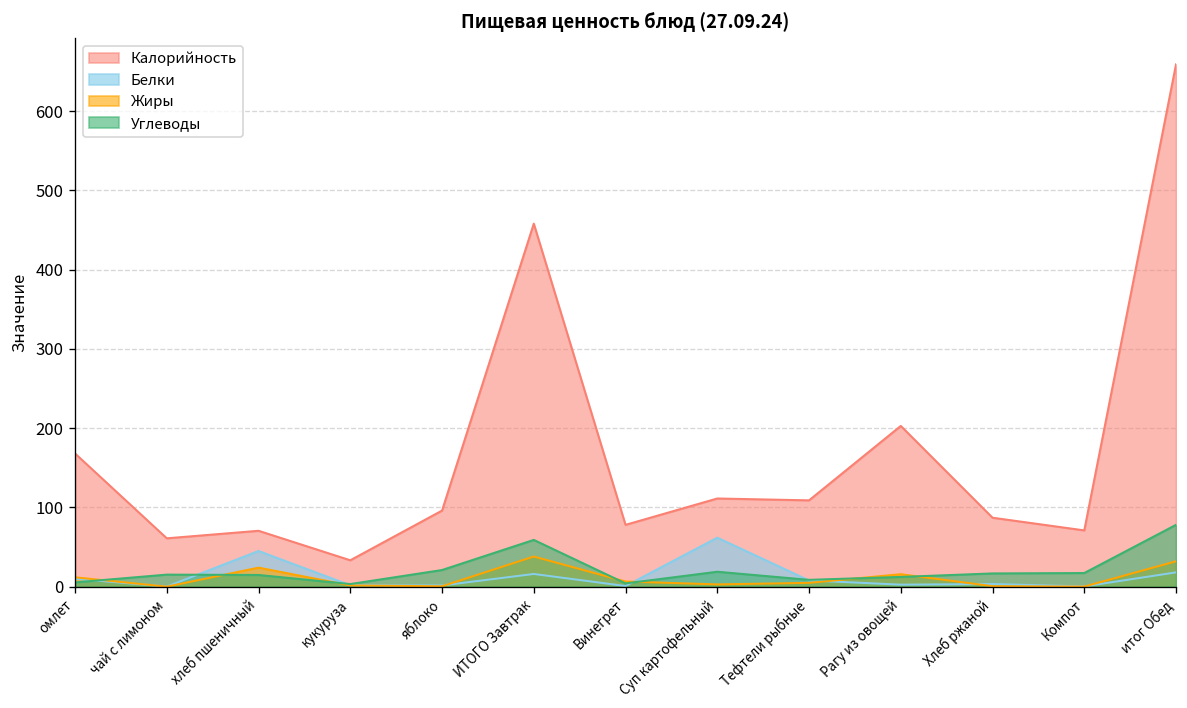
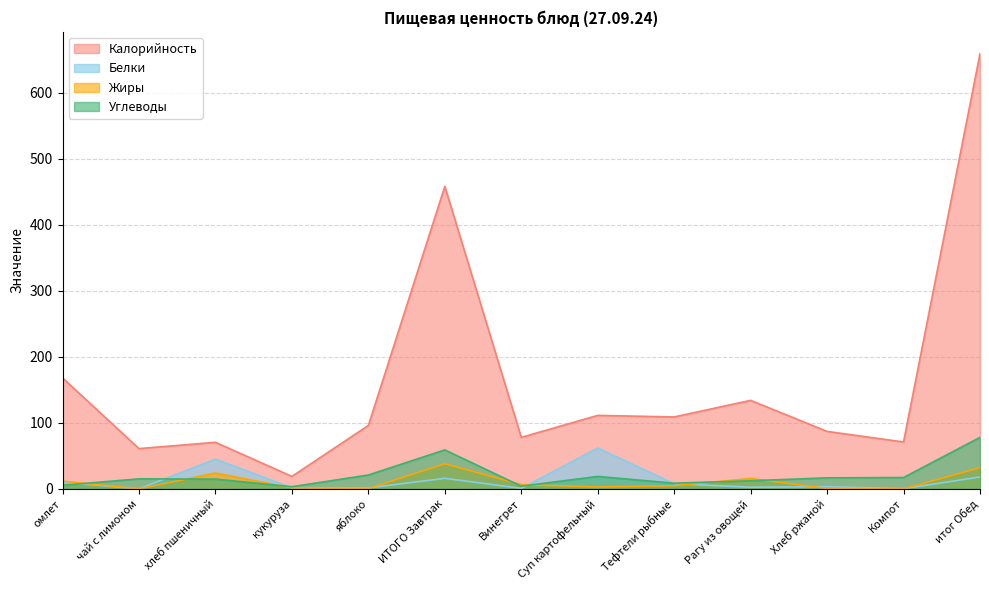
Калорийность, кукуруза: 30 -> 20
Калорийность, Рагу из овощей: 200 -> 130
